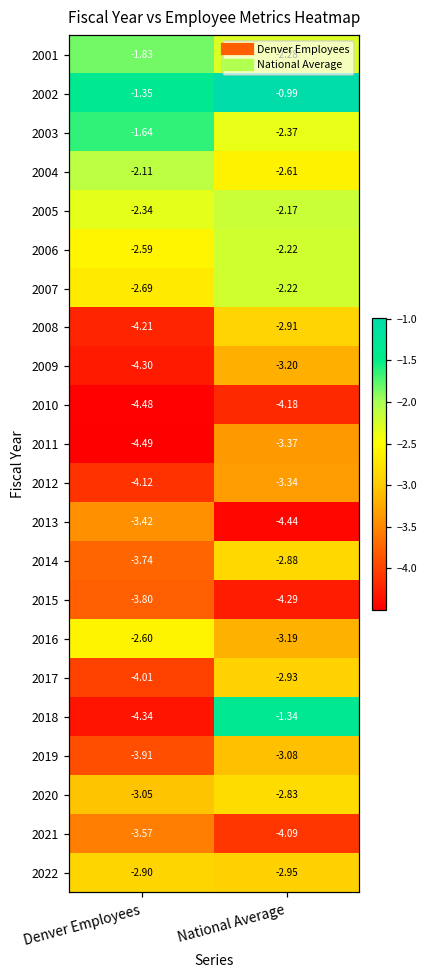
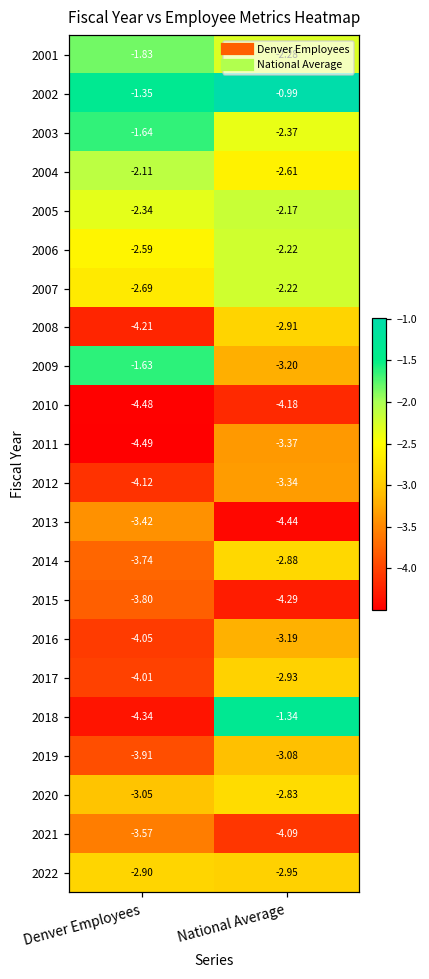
2009, Denver Employees: -4.30 -> -1.63
2016, Denver Employees: -2.60 -> -4.05
